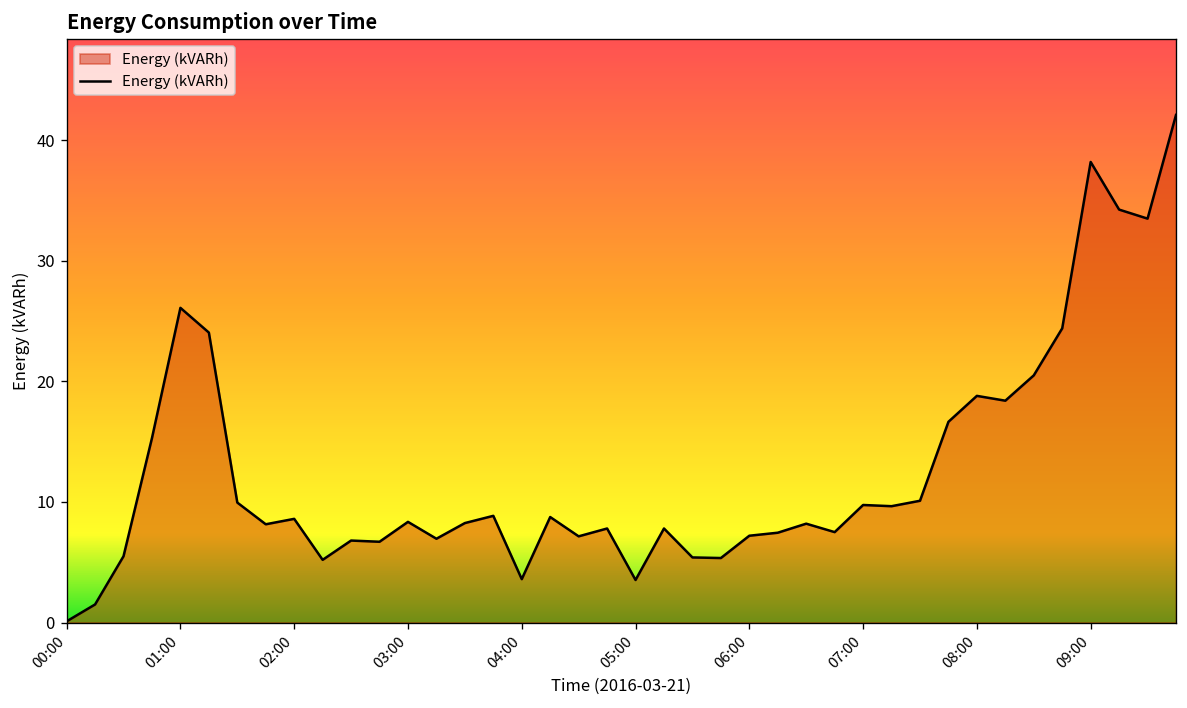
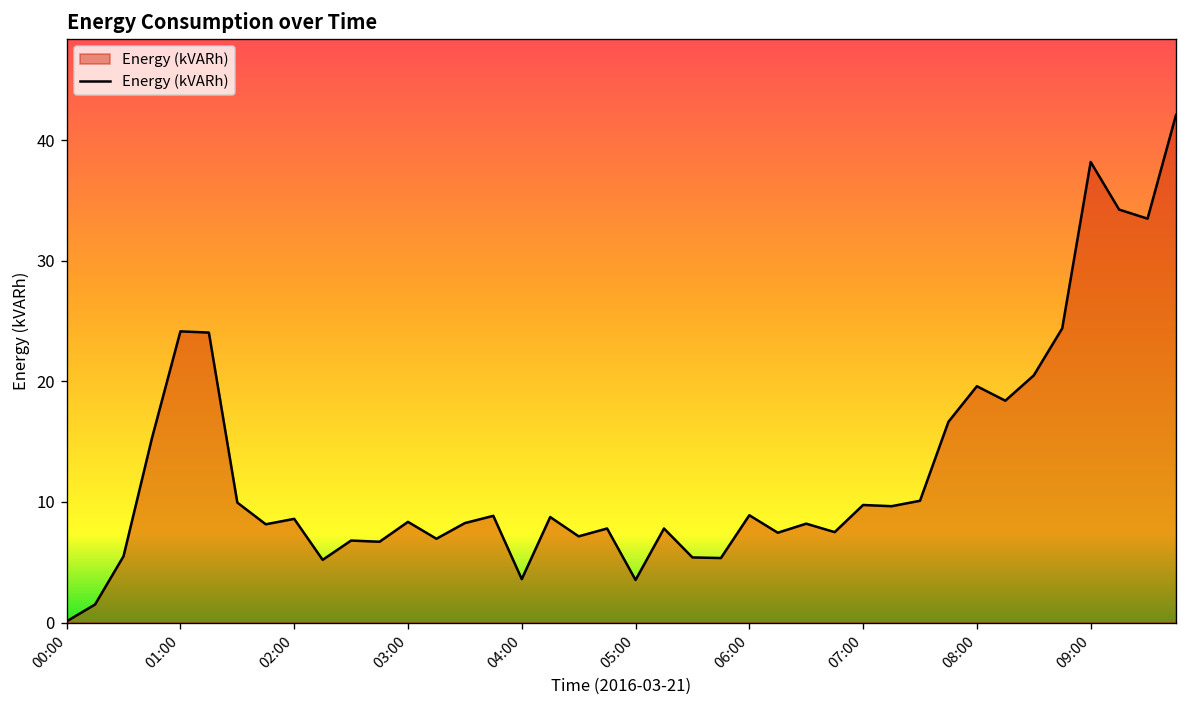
01:00: 26.1 -> 24.2
06:00: 7.2 -> 8.9
08:00: 18.8 -> 19.6
